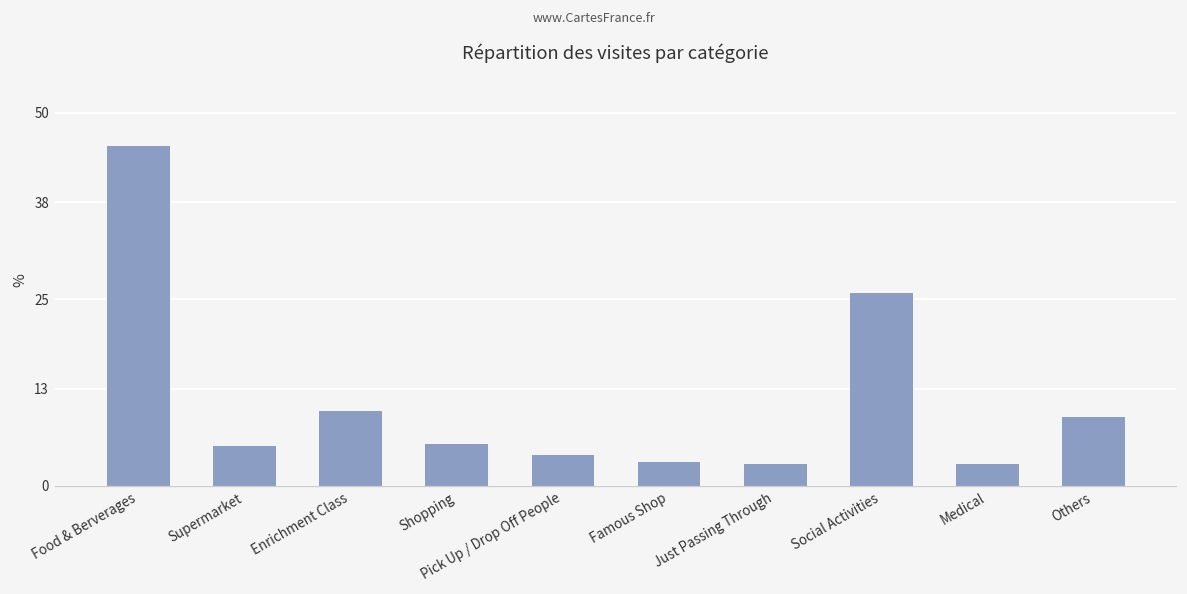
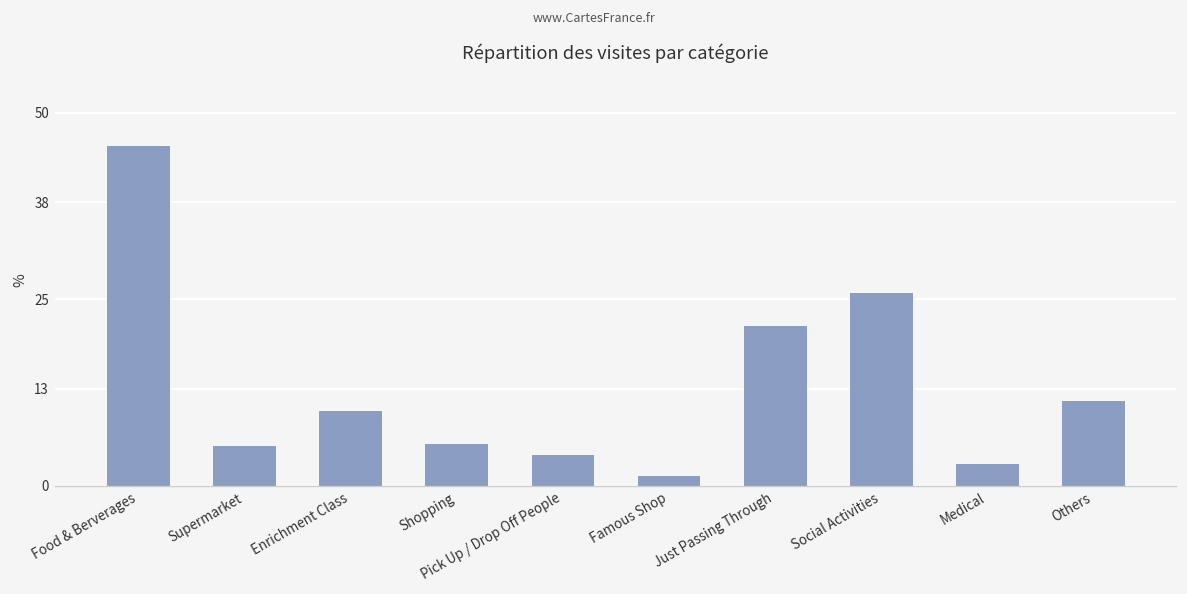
Famous Shop: 3 -> 1
Just Passing Through: 3 -> 22
Others: 9 -> 12
